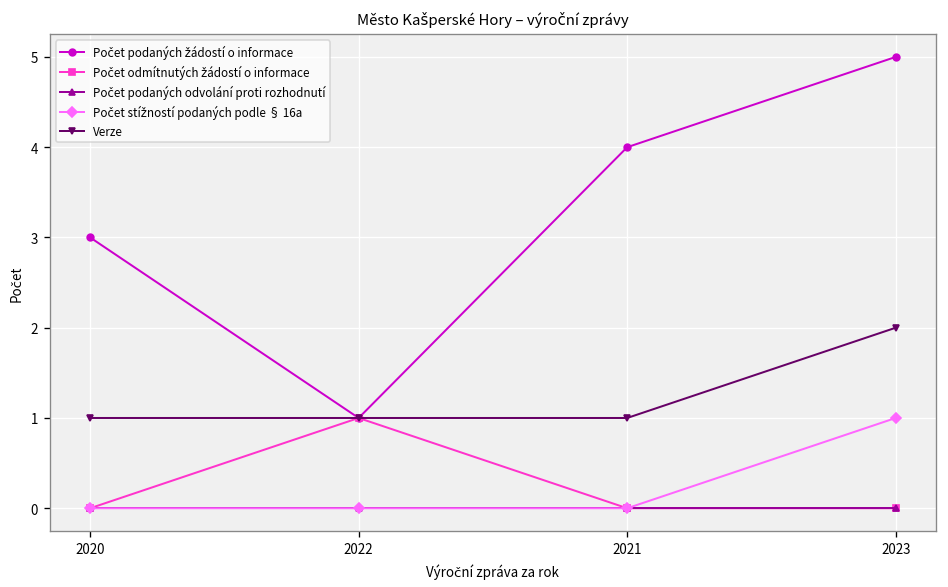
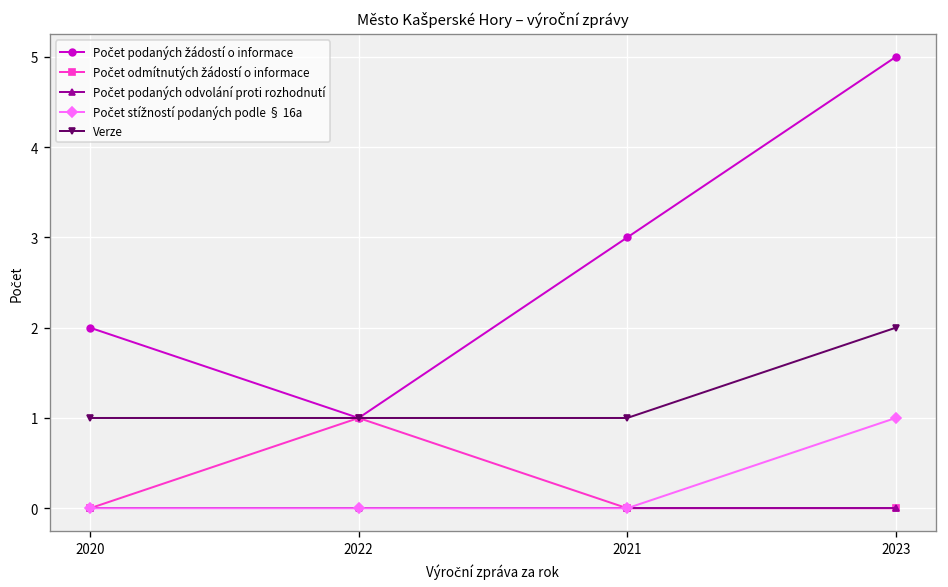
Počet podaných žádostí o informace, 2020: 3 -> 2
Počet podaných žádostí o informace, 2021: 4 -> 3
